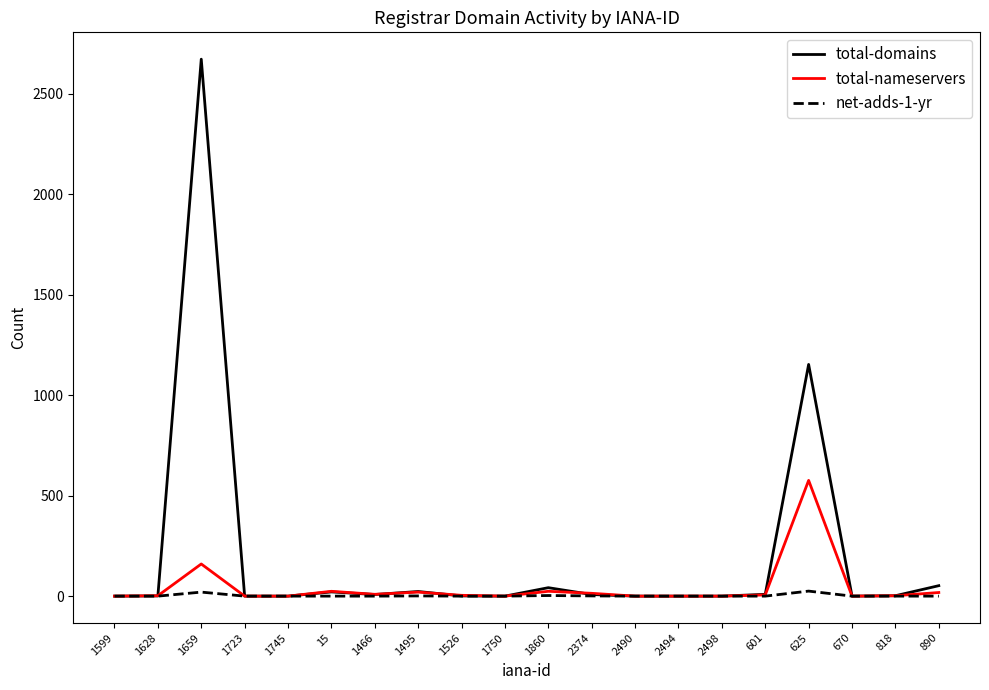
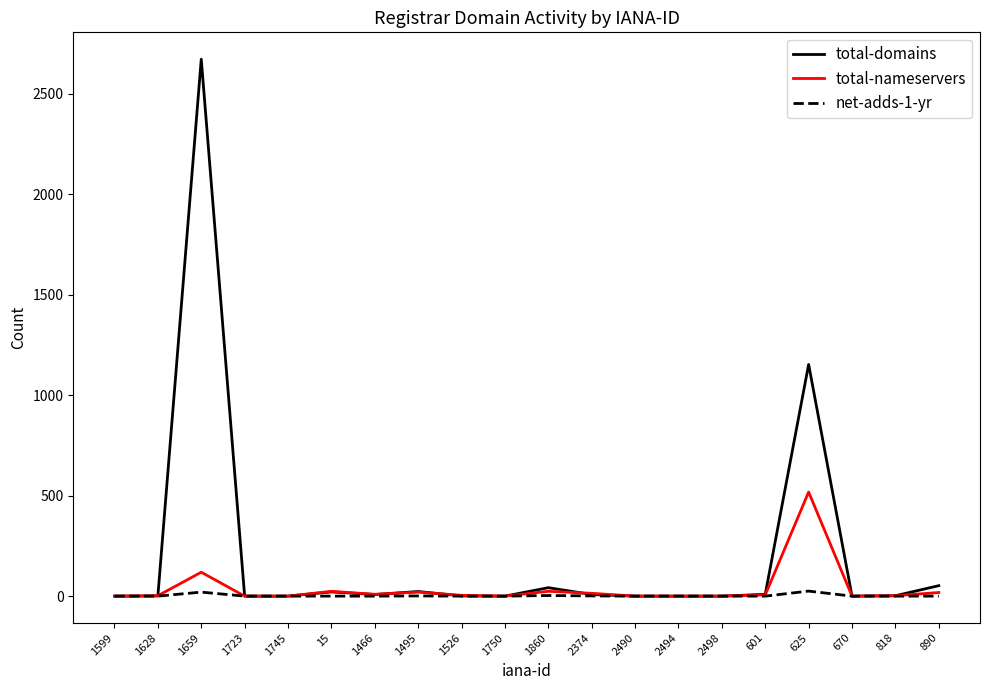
total-nameservers, 1659: 160 -> 120
total-nameservers, 625: 580 -> 520
